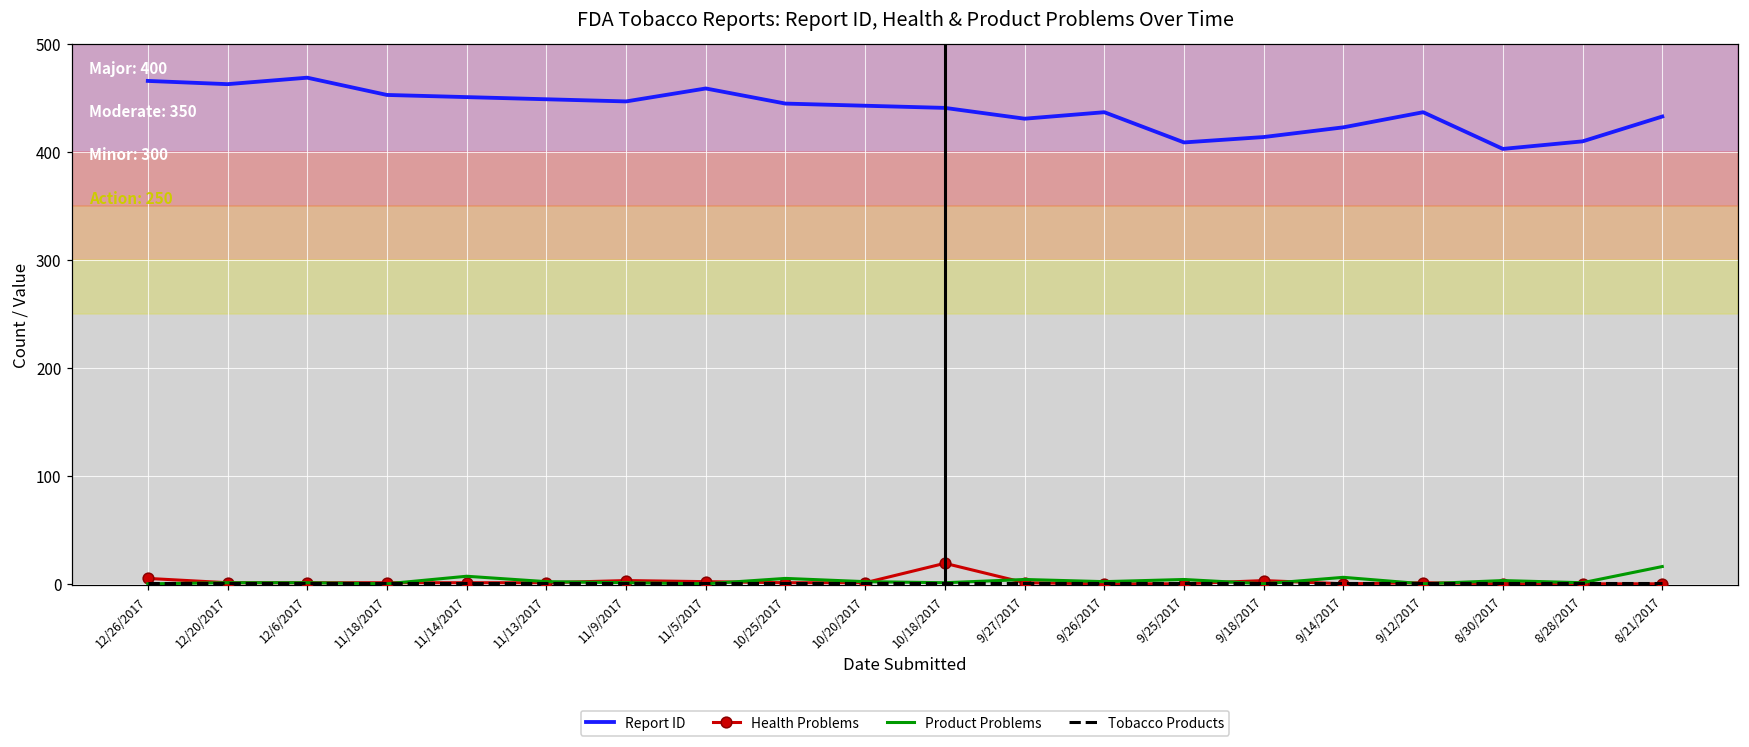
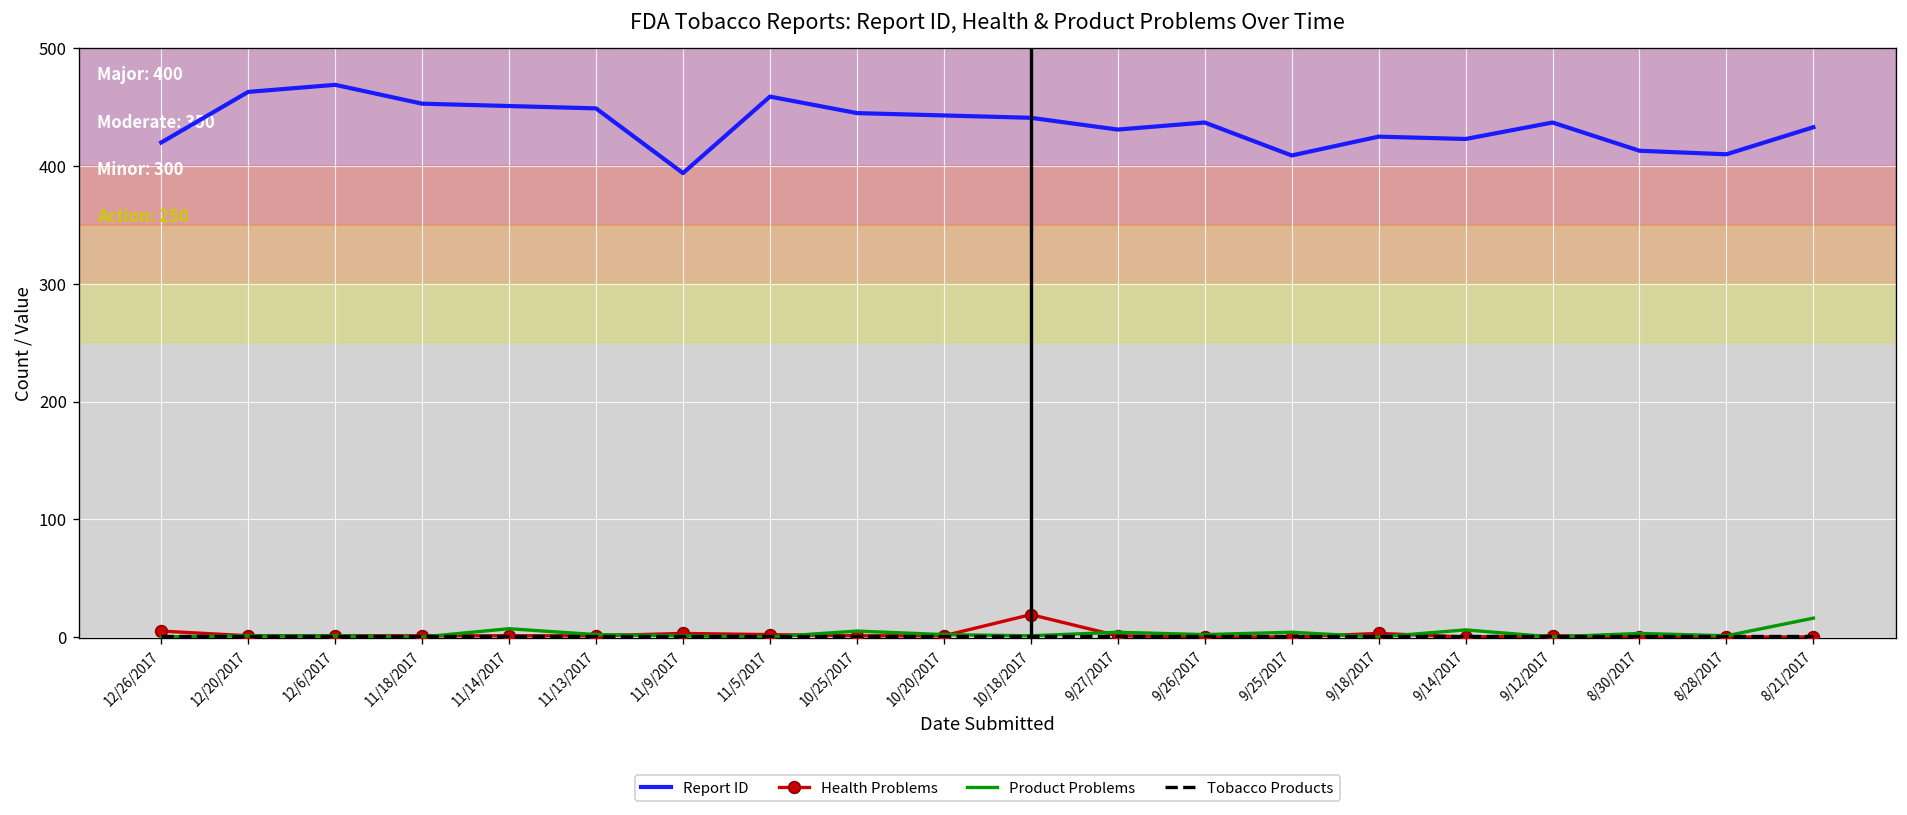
Report ID, 12/26/2017: 470 -> 420
Report ID, 11/9/2017: 450 -> 390
Report ID, 9/18/2017: 410 -> 430
Report ID, 8/30/2017: 400 -> 410
